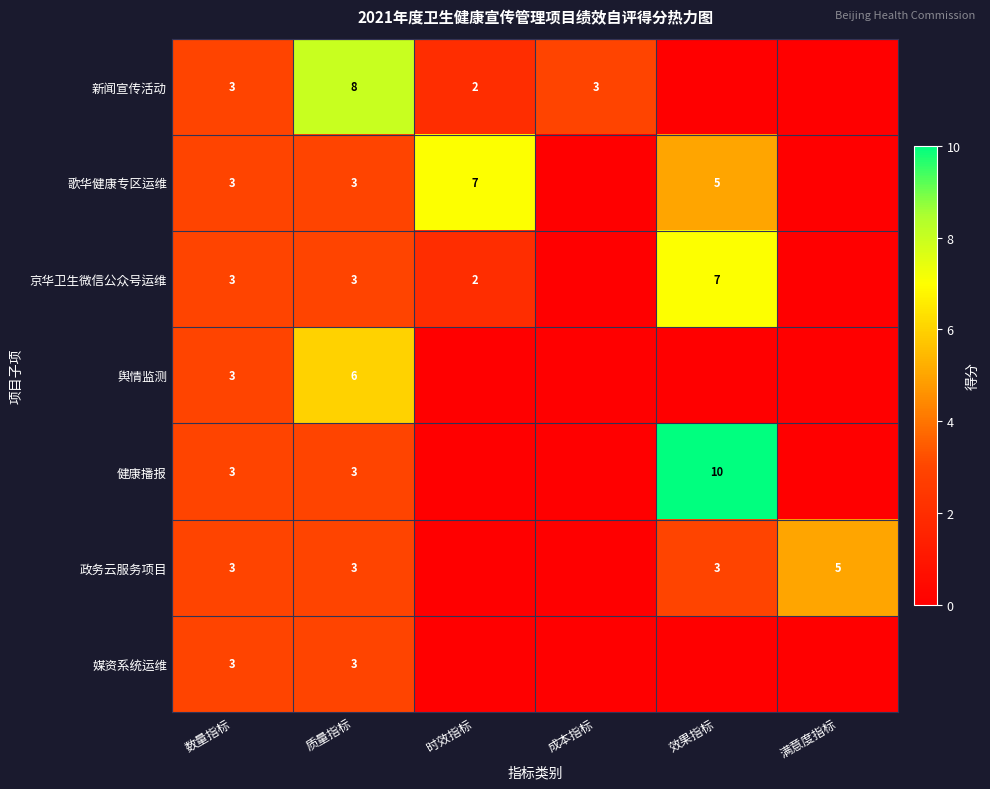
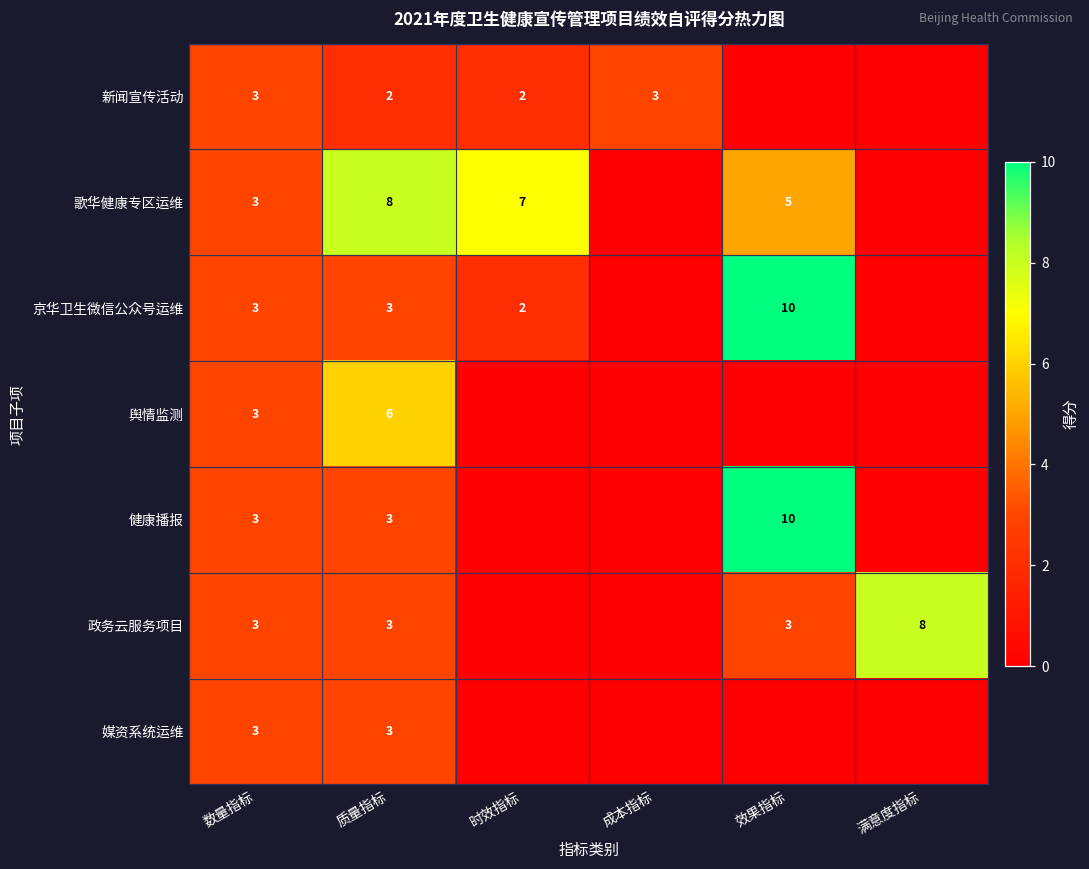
新闻宣传活动, 质量指标: 8 -> 2
歌华健康专区运维, 质量指标: 3 -> 8
京华卫生微信公众号运维, 效果指标: 7 -> 10
政务云服务项目, 满意度指标: 5 -> 8
